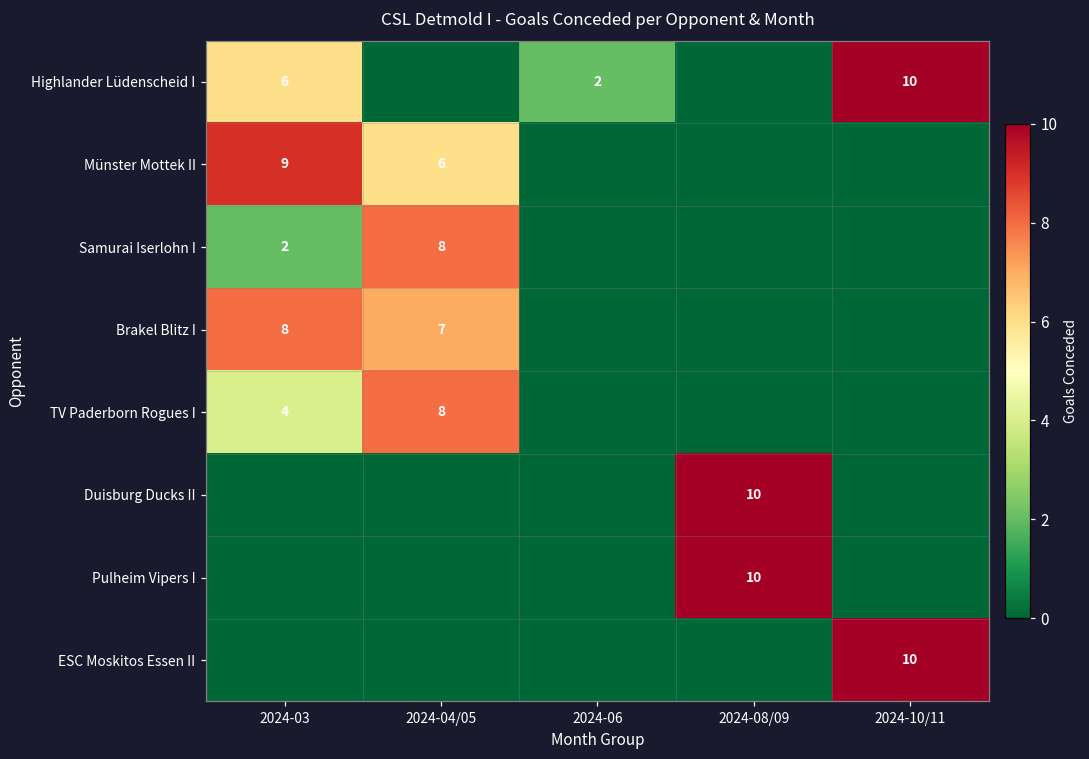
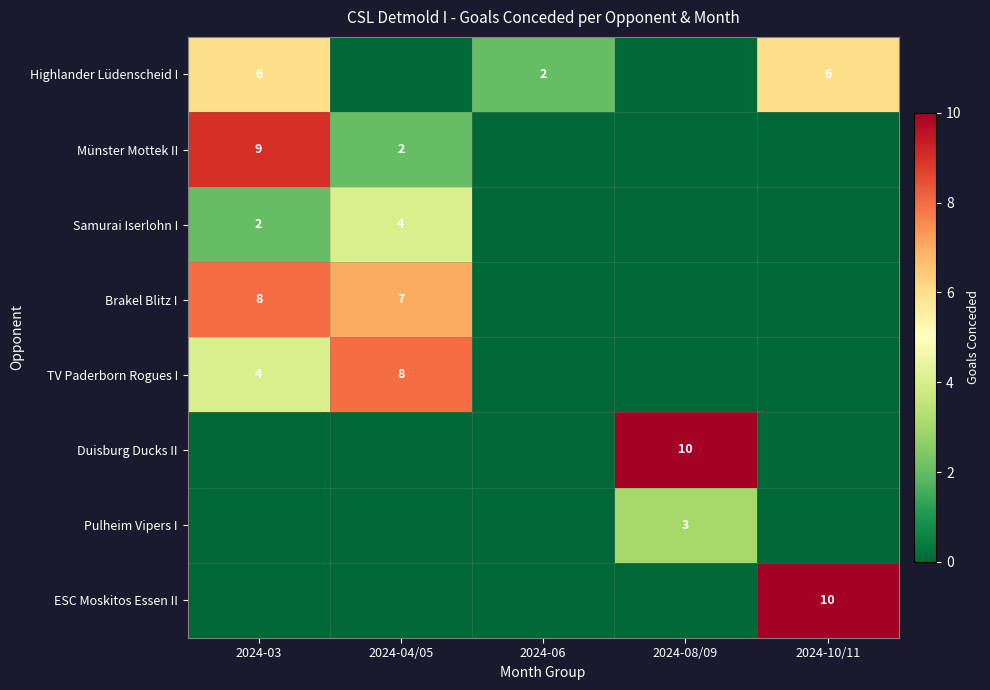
Highlander Lüdenscheid I, 2024-10/11: 10 -> 6
Münster Mottek II, 2024-04/05: 6 -> 2
Samurai Iserlohn I, 2024-04/05: 8 -> 4
Pulheim Vipers I, 2024-08/09: 10 -> 3
